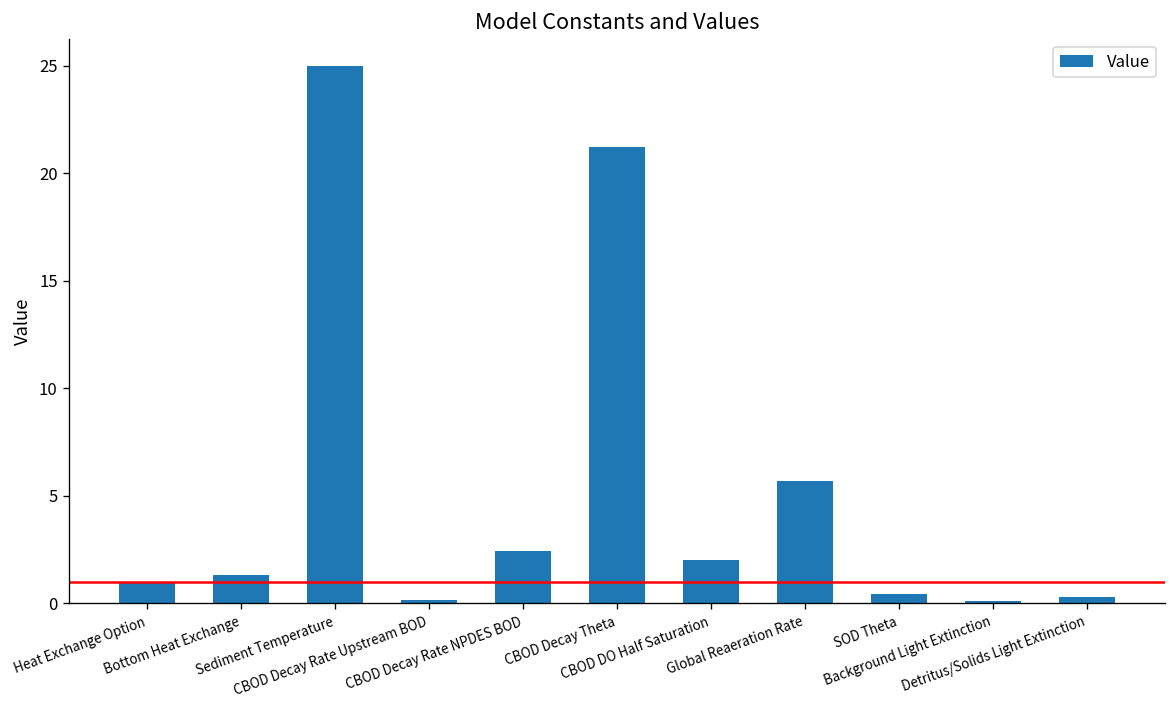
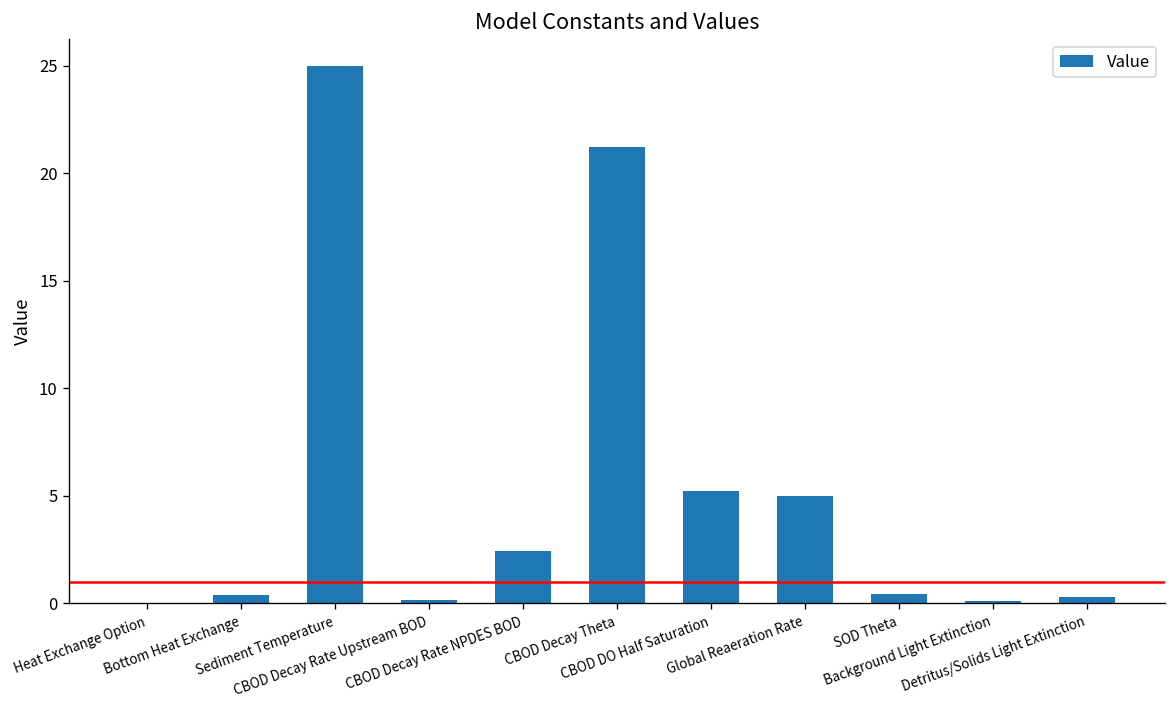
Heat Exchange Option: 1 -> 0
Bottom Heat Exchange: 1.3 -> 0.4
CBOD DO Half Saturation: 2.0 -> 5.2
Global Reaeration Rate: 5.7 -> 5.0
